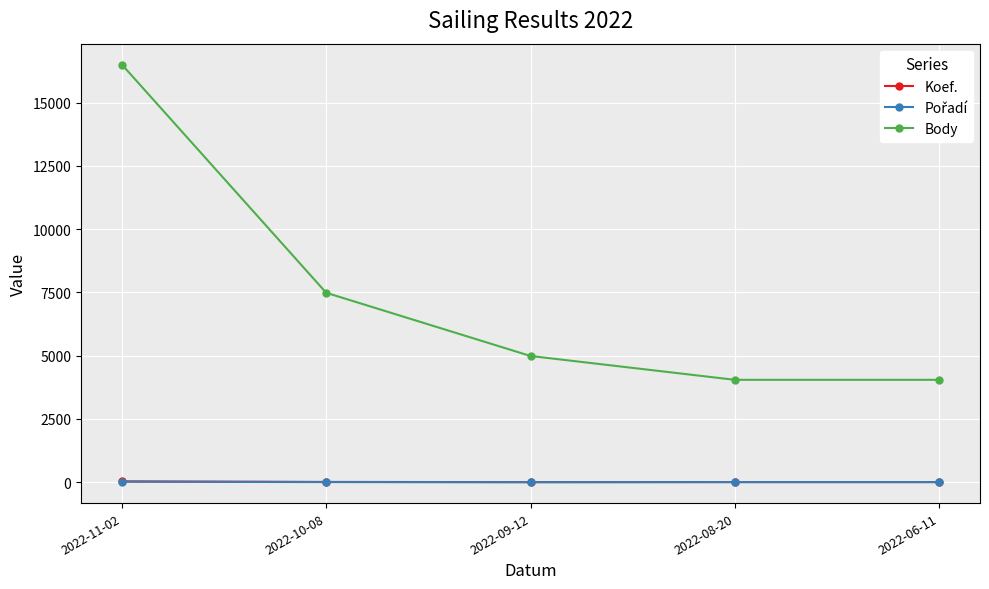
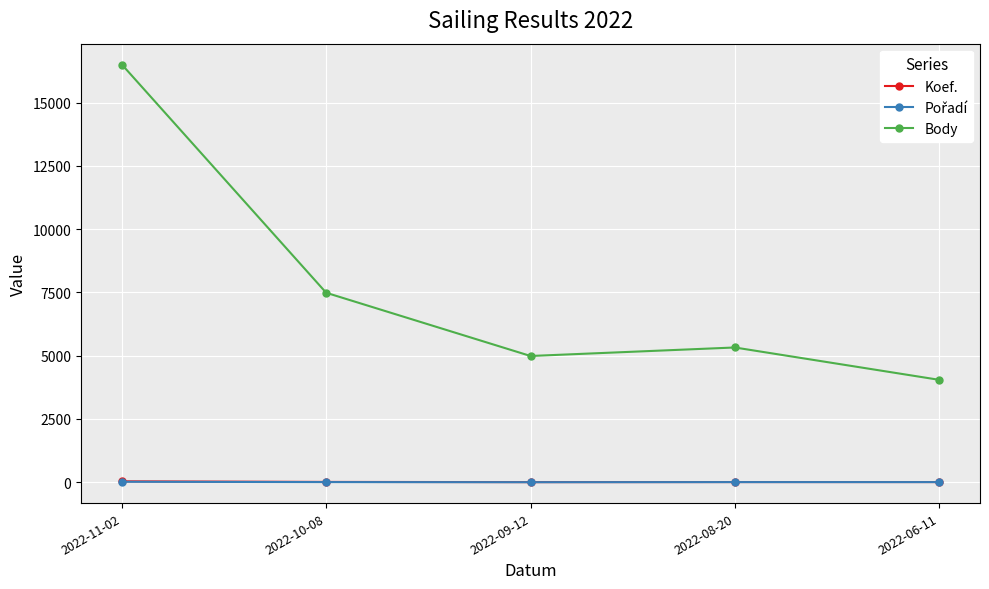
Body, 2022-08-20: 4000 -> 5300
